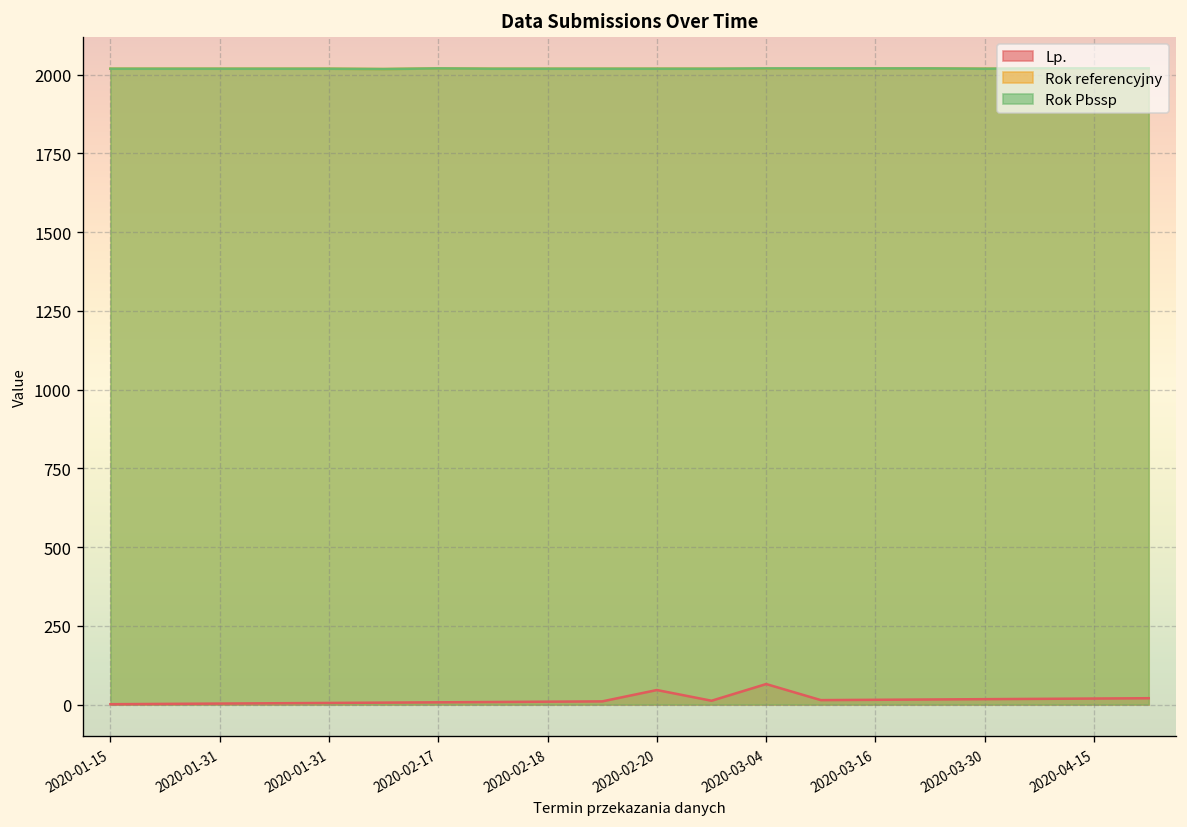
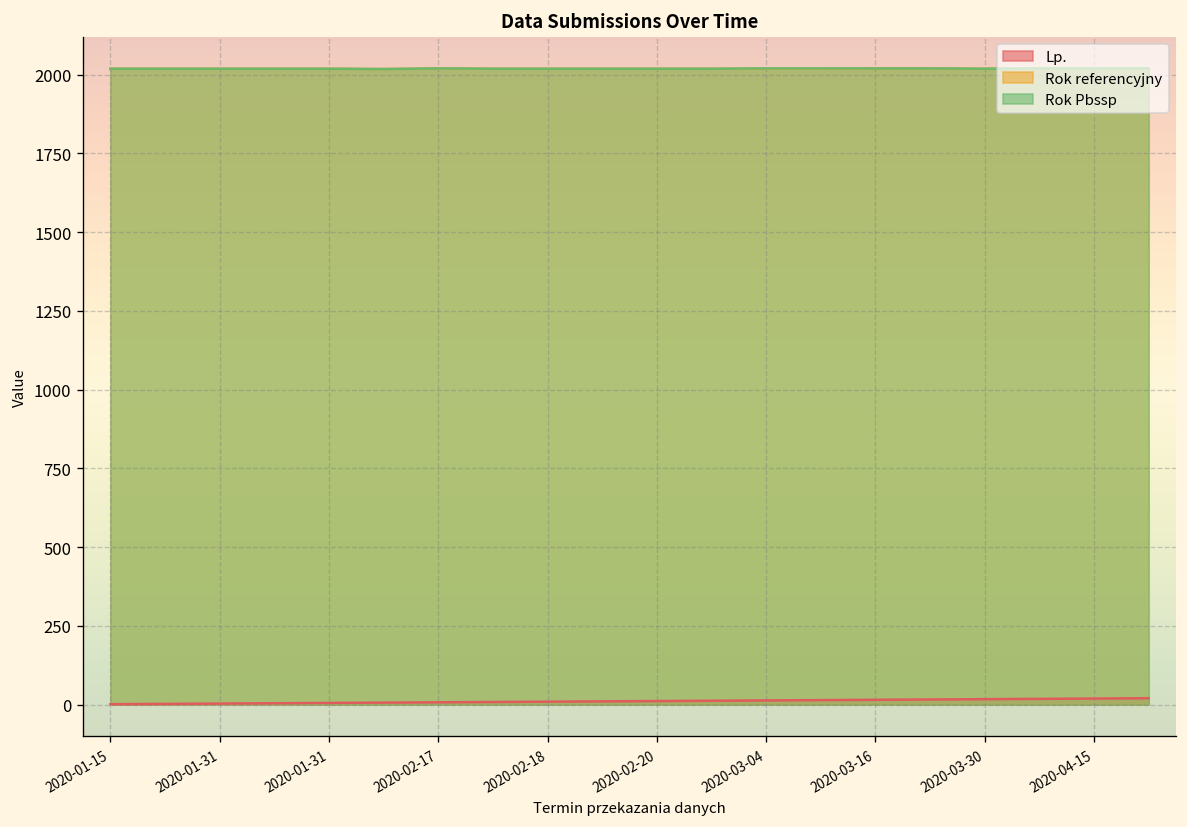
Lp., 2020-02-20: 50 -> 10
Lp., 2020-03-04: 70 -> 10
